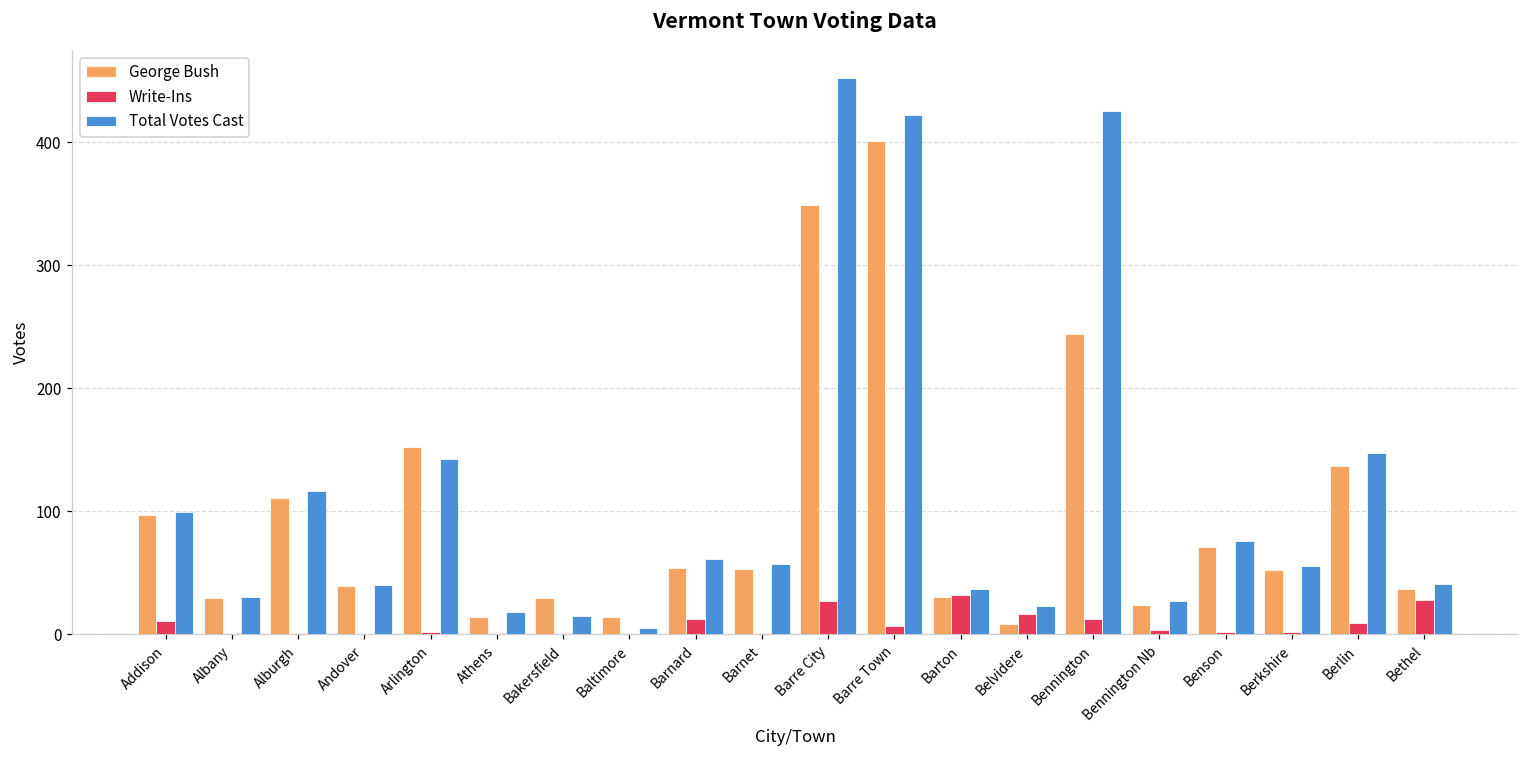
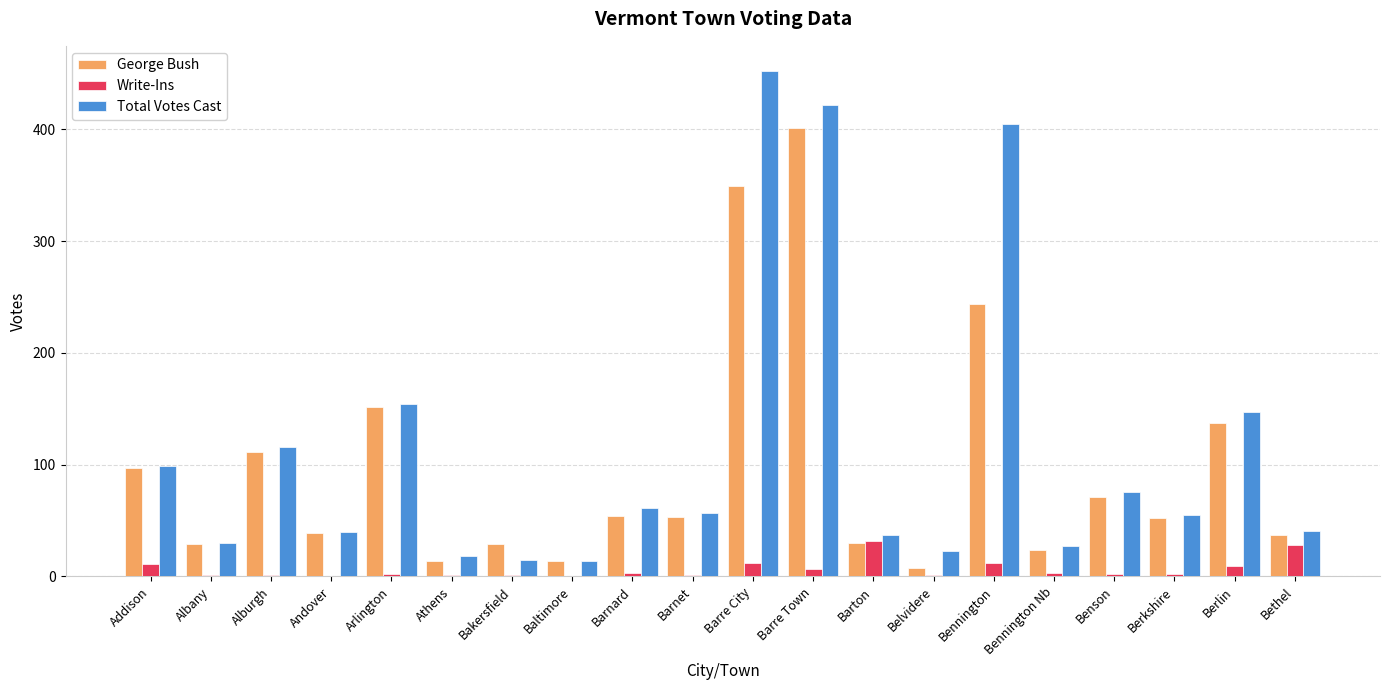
Total Votes Cast, Arlington: 142 -> 154
Total Votes Cast, Baltimore: 5 -> 14
Write-Ins, Barnard: 12 -> 3
Write-Ins, Barre City: 27 -> 12
Write-Ins, Belvidere: 16 -> 1
Total Votes Cast, Bennington: 425 -> 405
